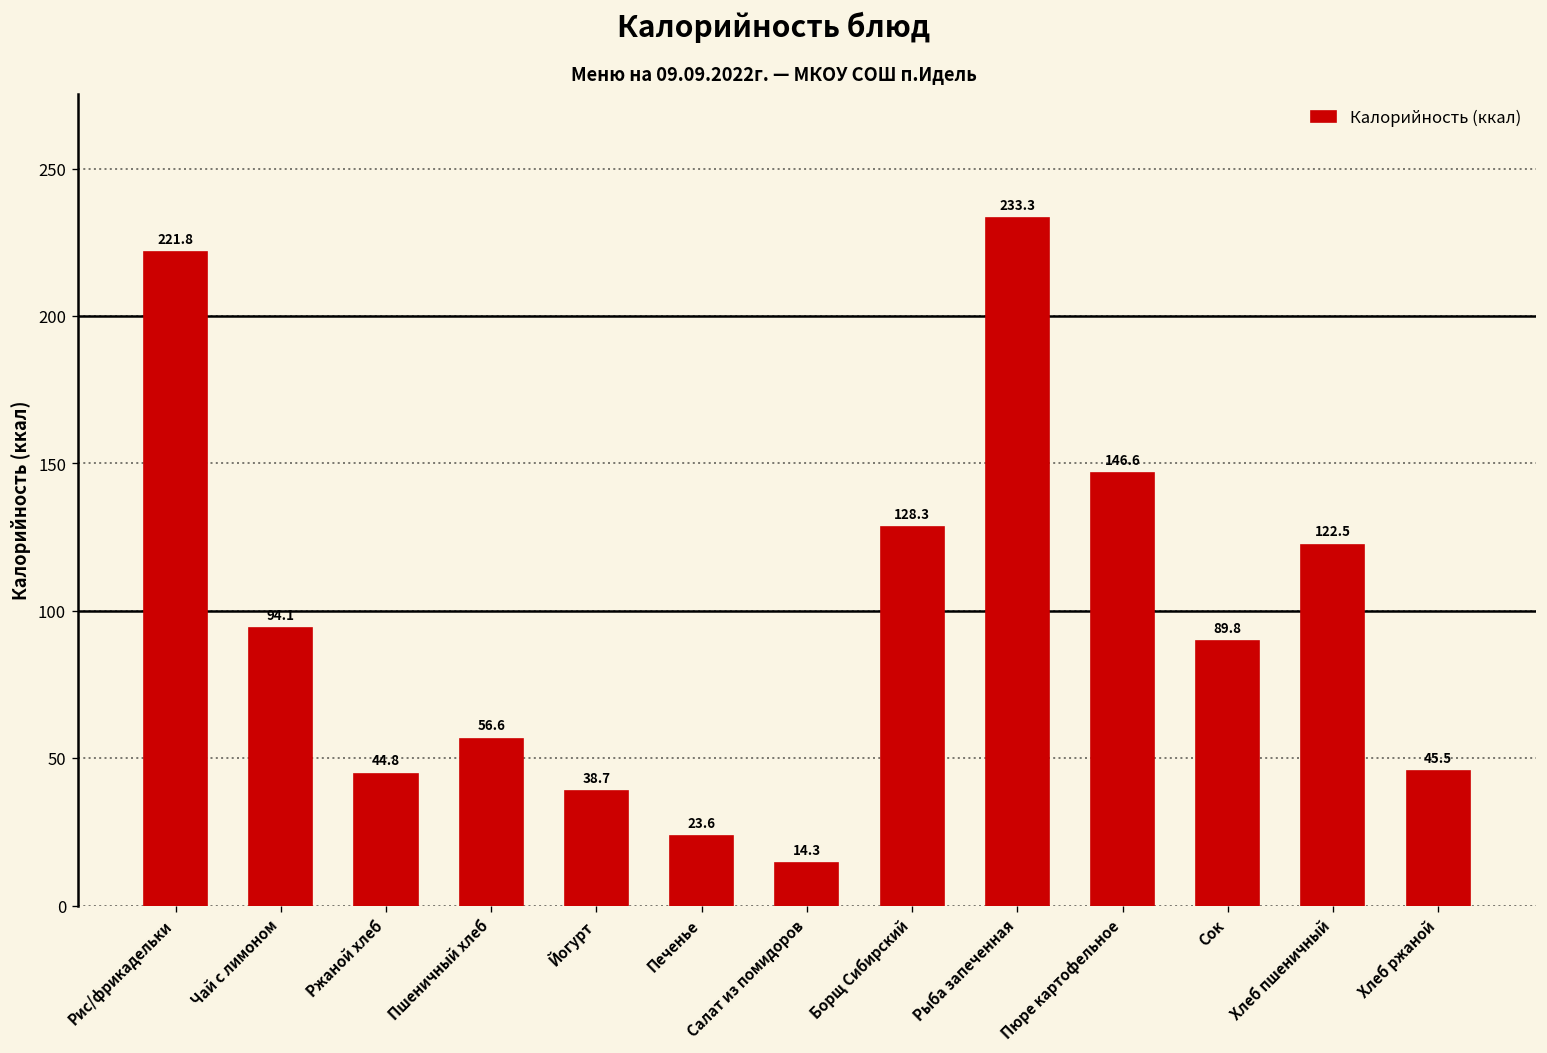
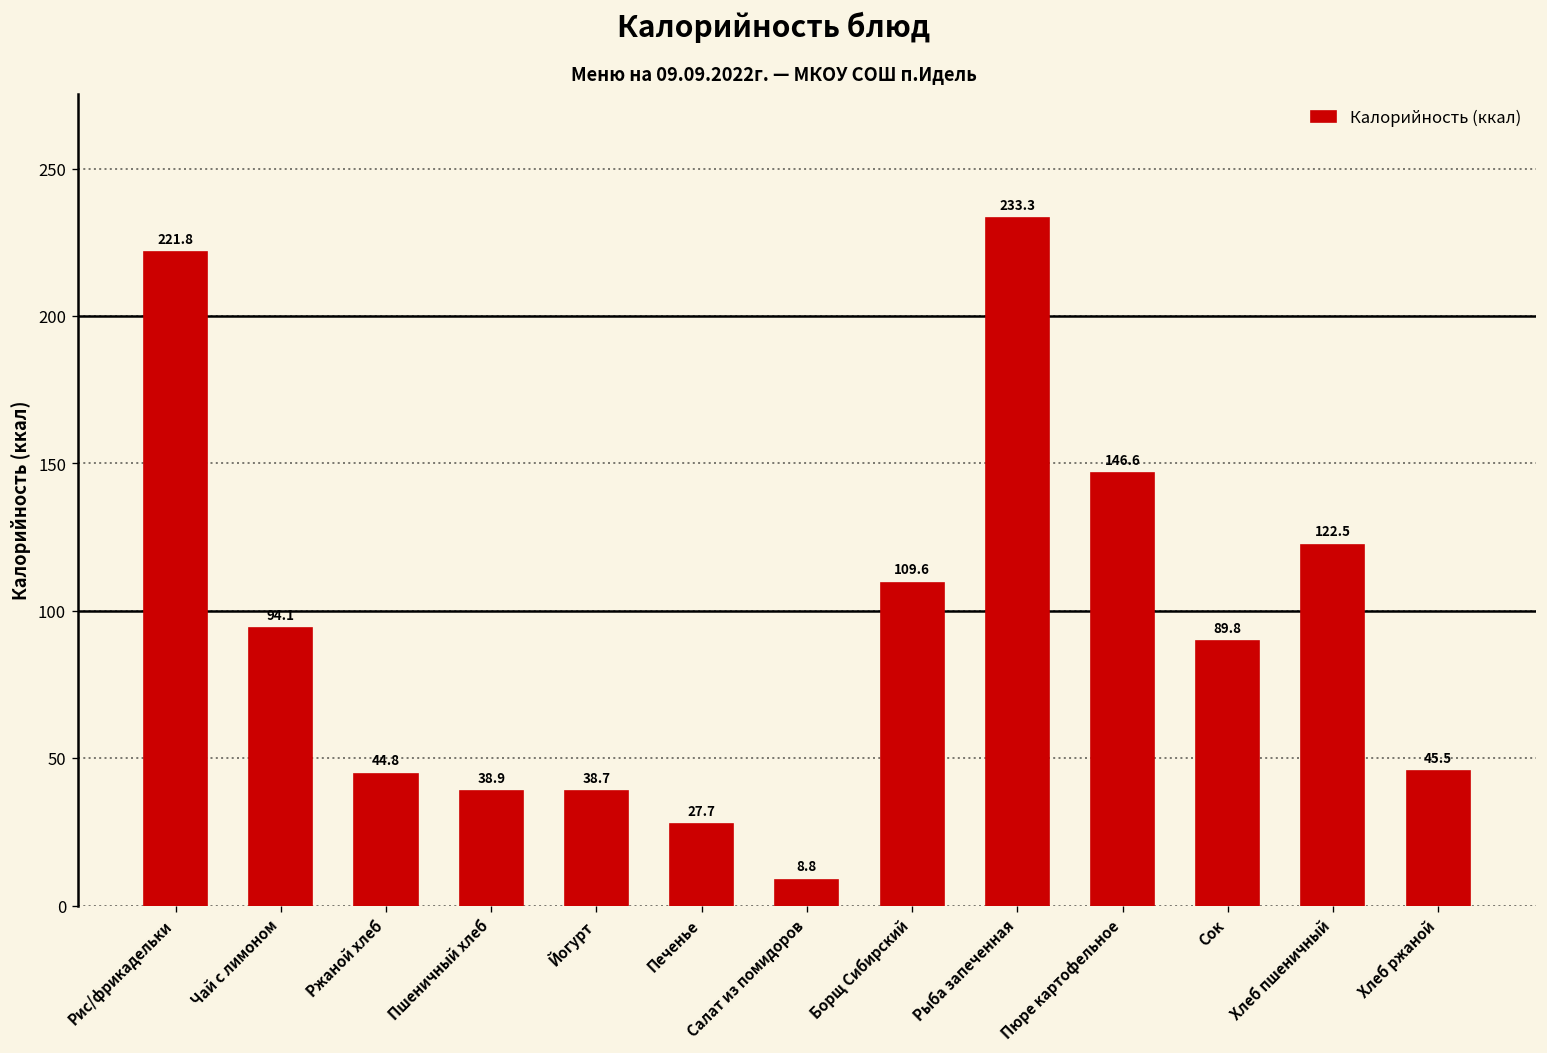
Пшеничный хлеб: 56.6 -> 38.9
Печенье: 23.6 -> 27.7
Салат из помидоров: 14.3 -> 8.8
Борщ Сибирский: 128.3 -> 109.6
